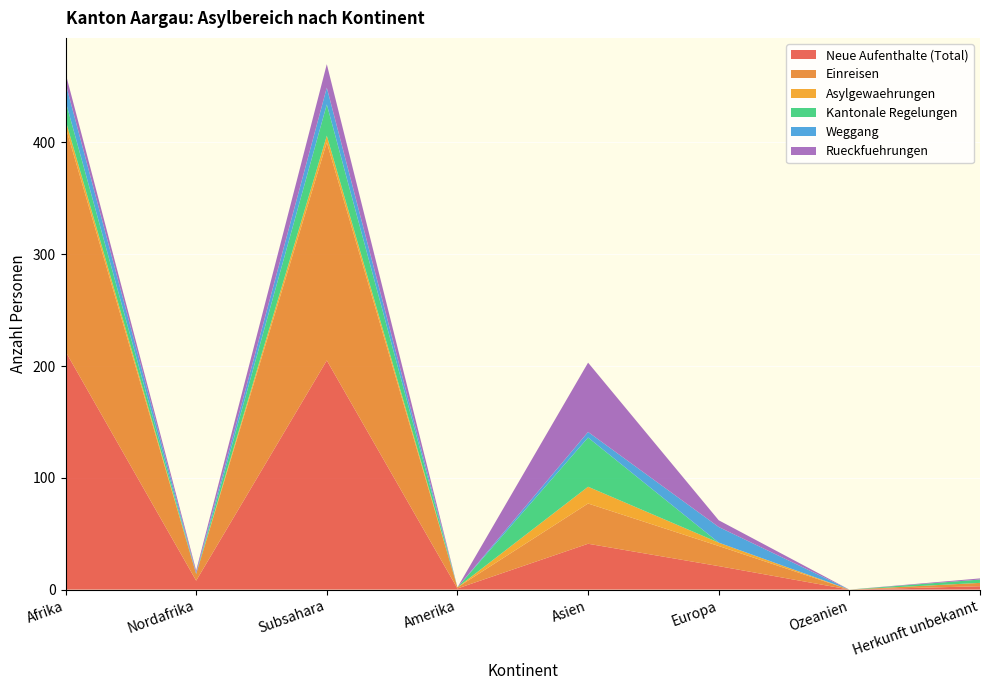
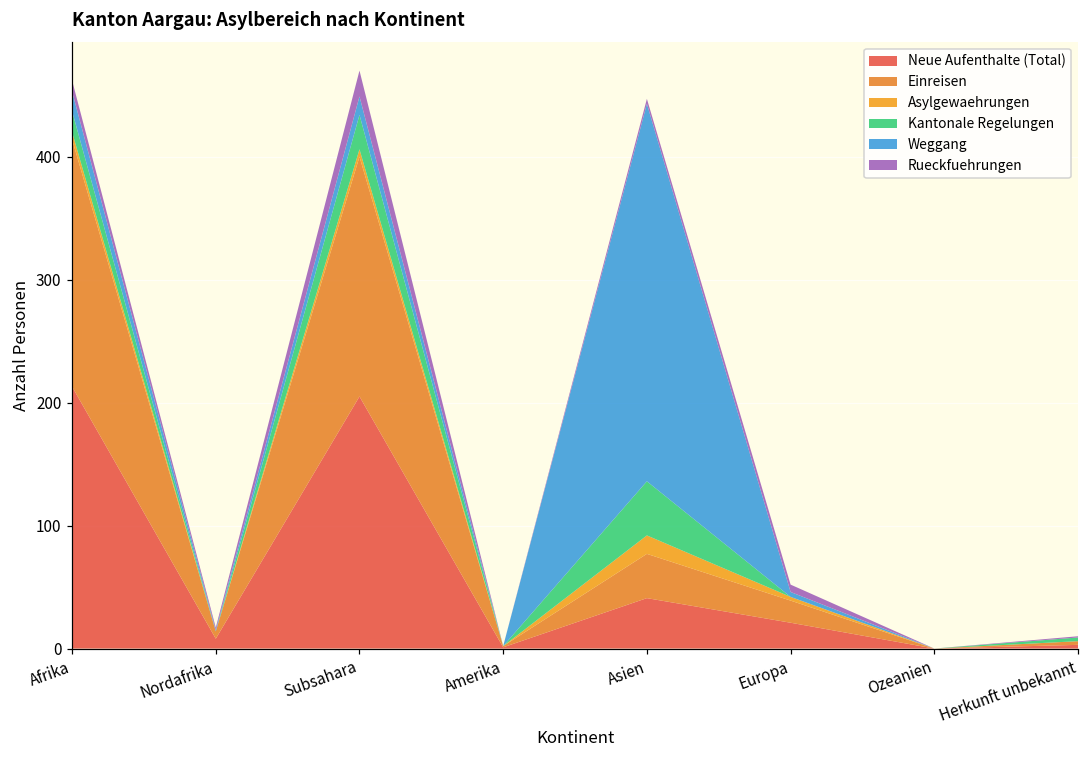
Weggang, Asien: 5 -> 307
Rueckfuehrungen, Asien: 62 -> 4
Weggang, Europa: 14 -> 4
